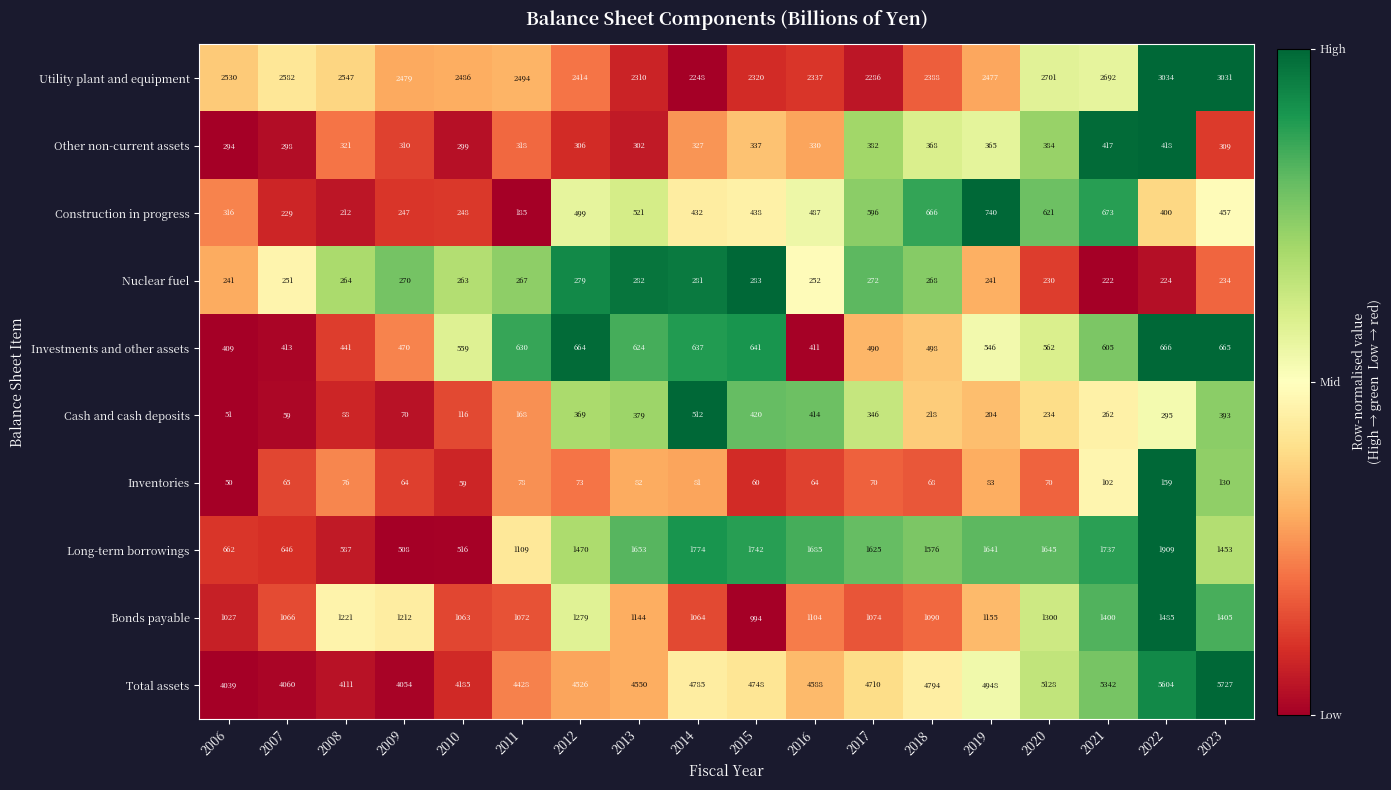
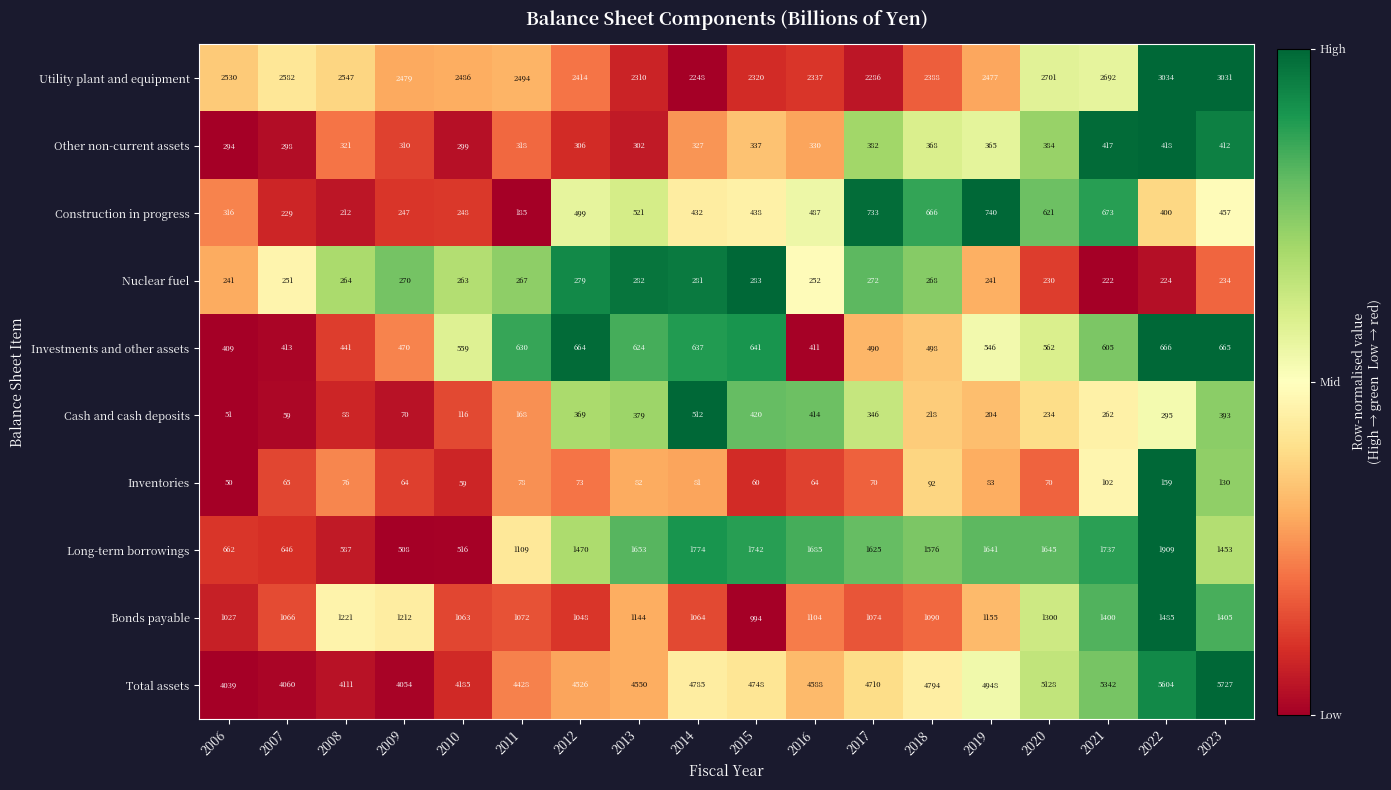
Other non-current assets, 2023: 309 -> 412
Construction in progress, 2017: 596 -> 733
Inventories, 2018: 68 -> 92
Bonds payable, 2012: 1279 -> 1048
